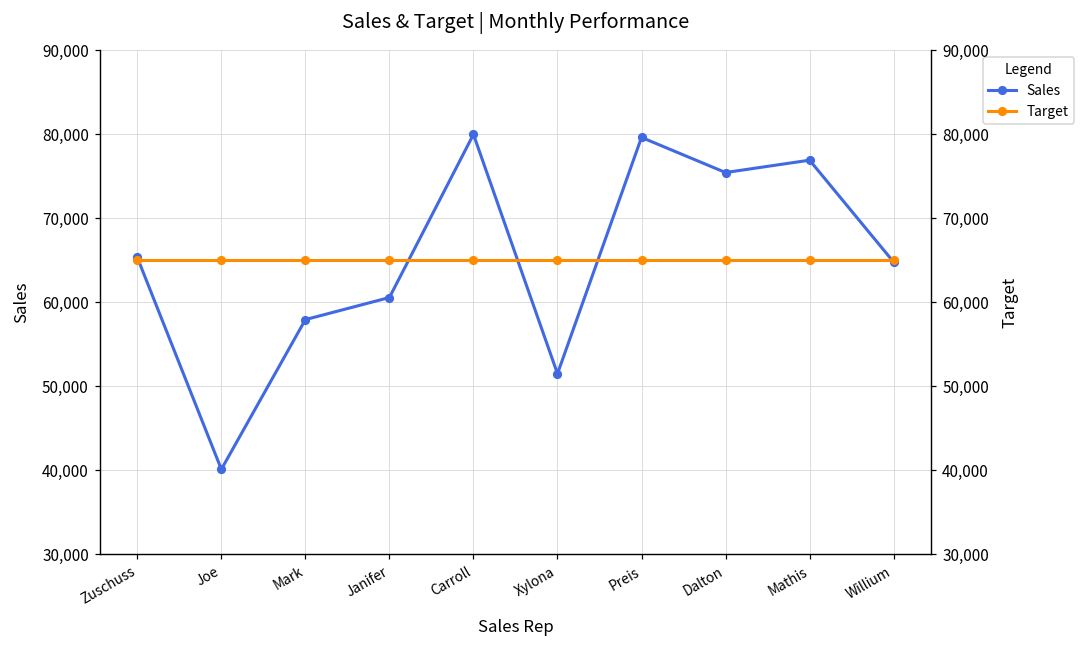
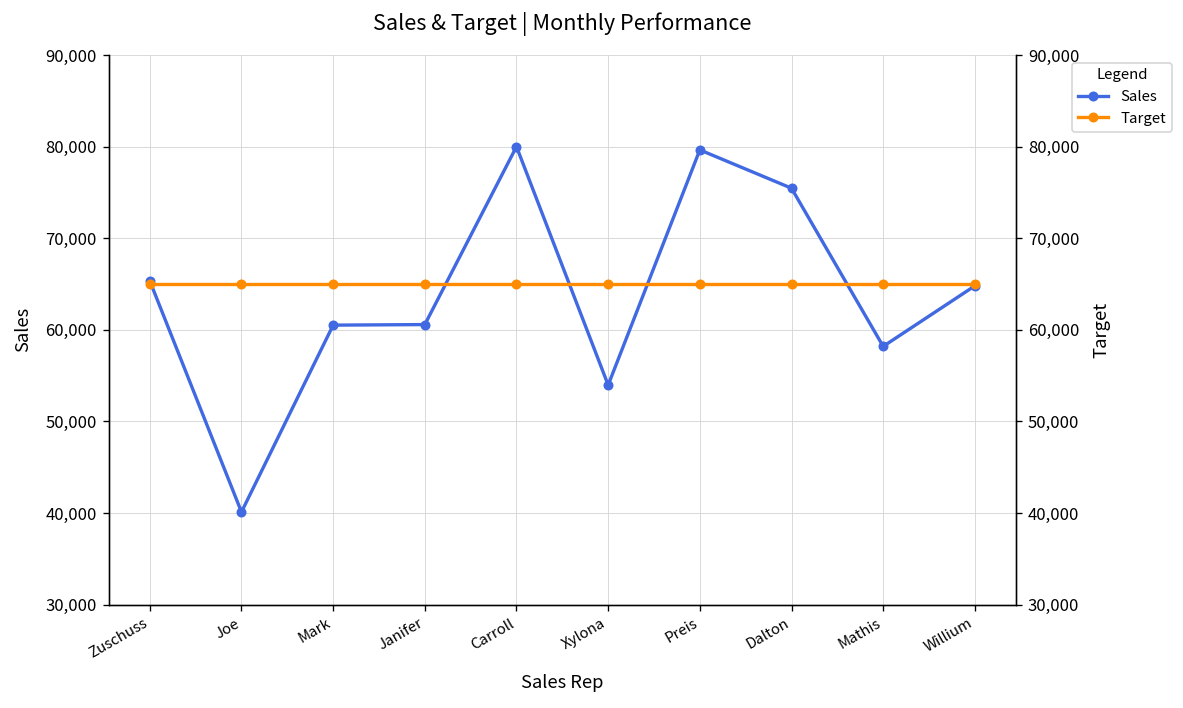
Sales, Mark: 58,000 -> 61,000
Sales, Xylona: 52,000 -> 54,000
Sales, Mathis: 77,000 -> 58,000
